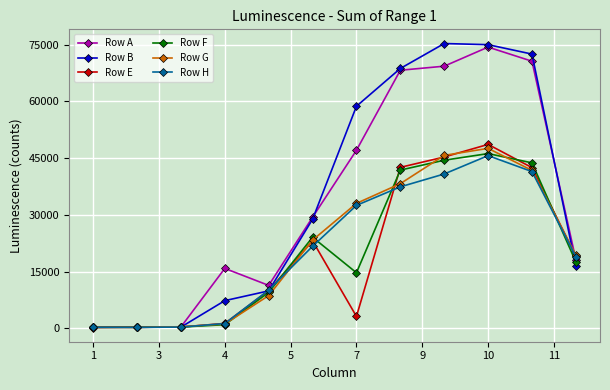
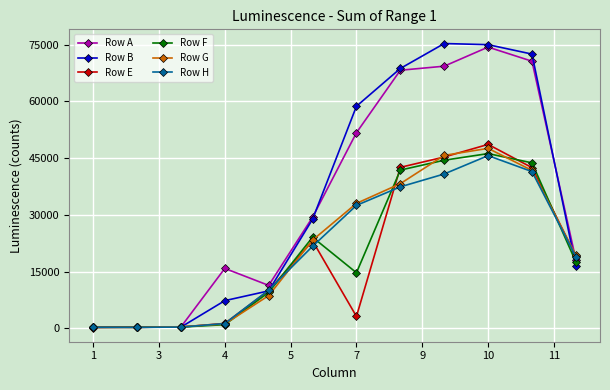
Row A, 7: 47000 -> 52000
